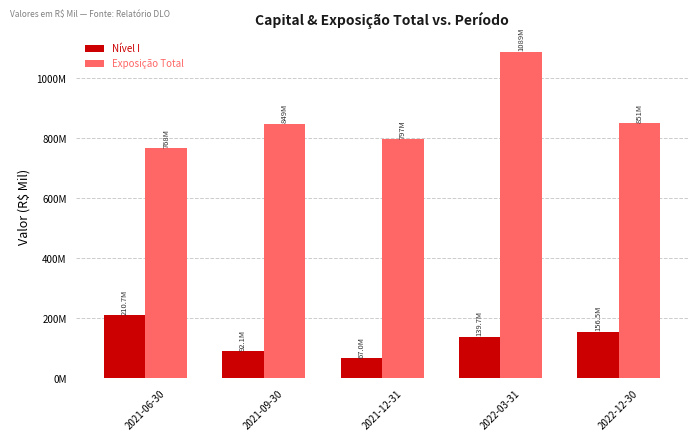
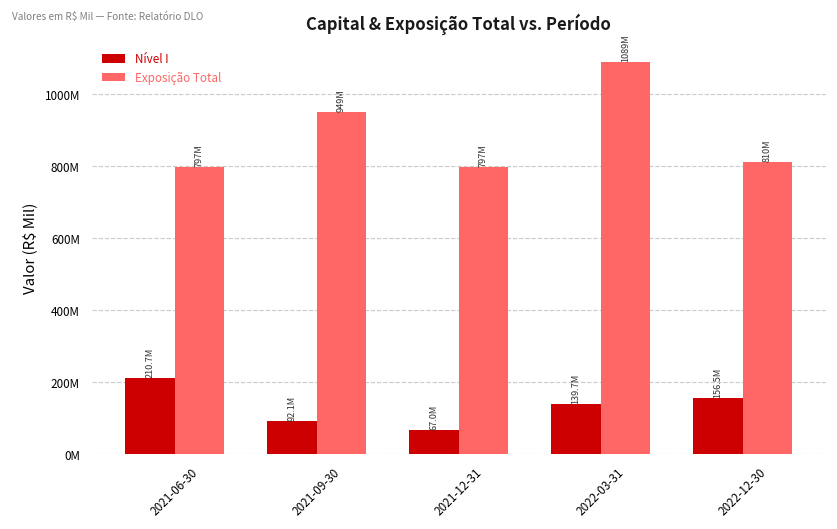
Exposição Total, 2021-06-30: 768M -> 797M
Exposição Total, 2021-09-30: 849M -> 949M
Exposição Total, 2022-12-30: 851M -> 810M
